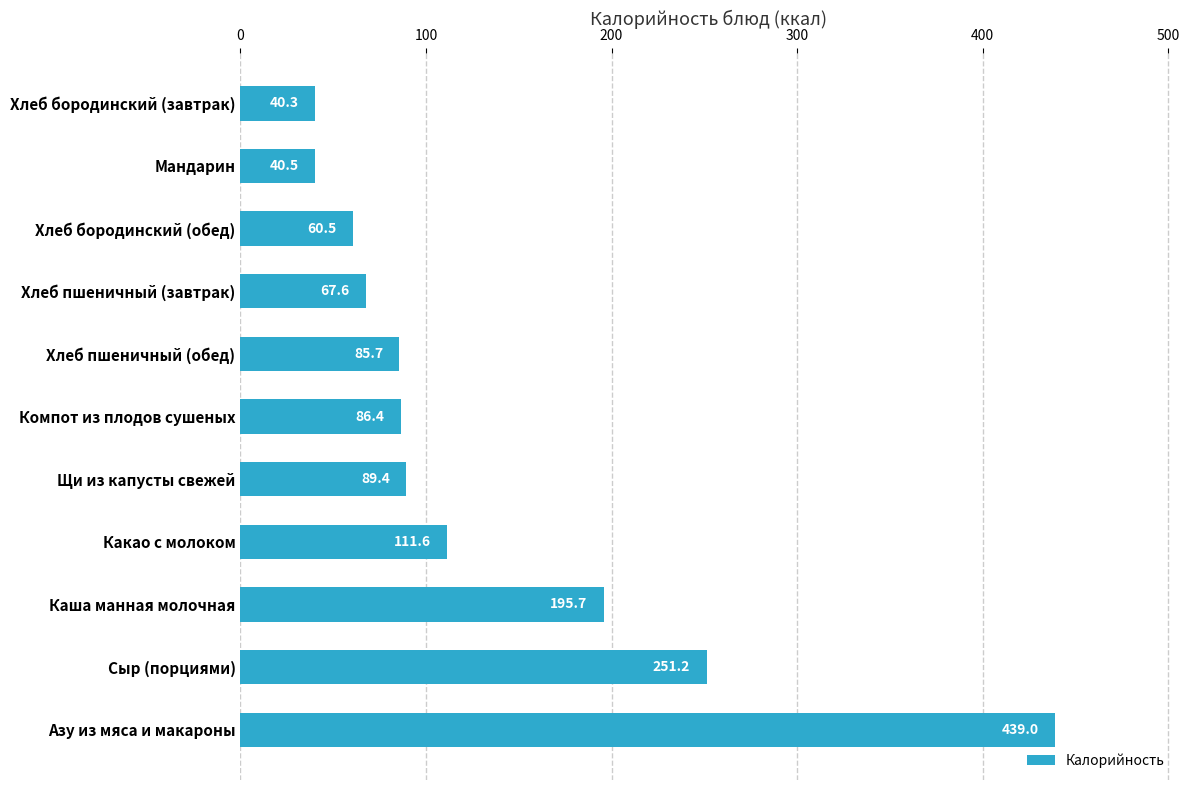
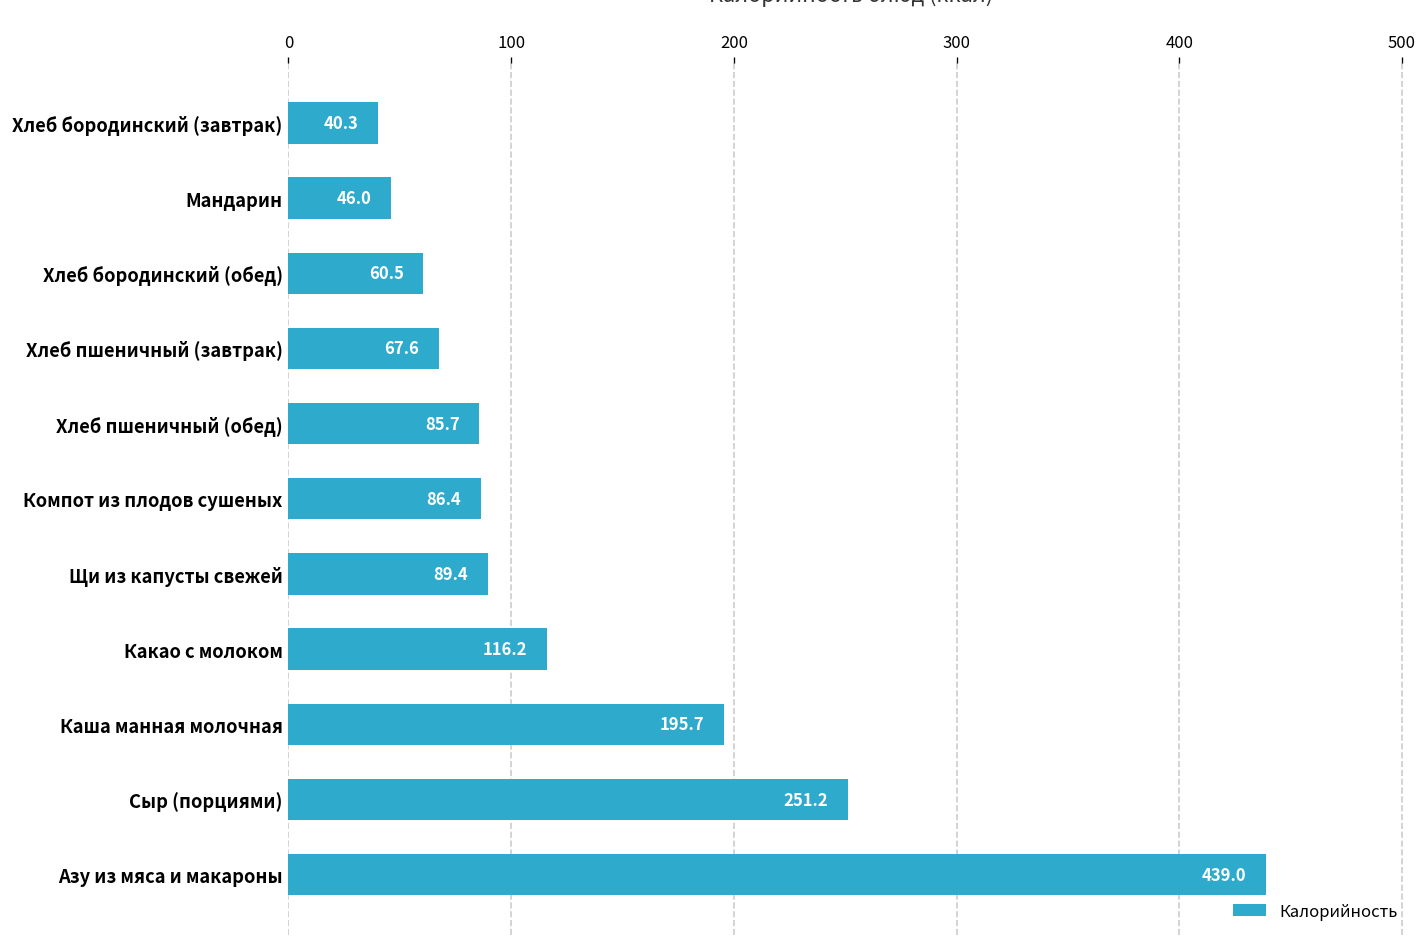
Мандарин: 40.5 -> 46.0
Какао с молоком: 111.6 -> 116.2
